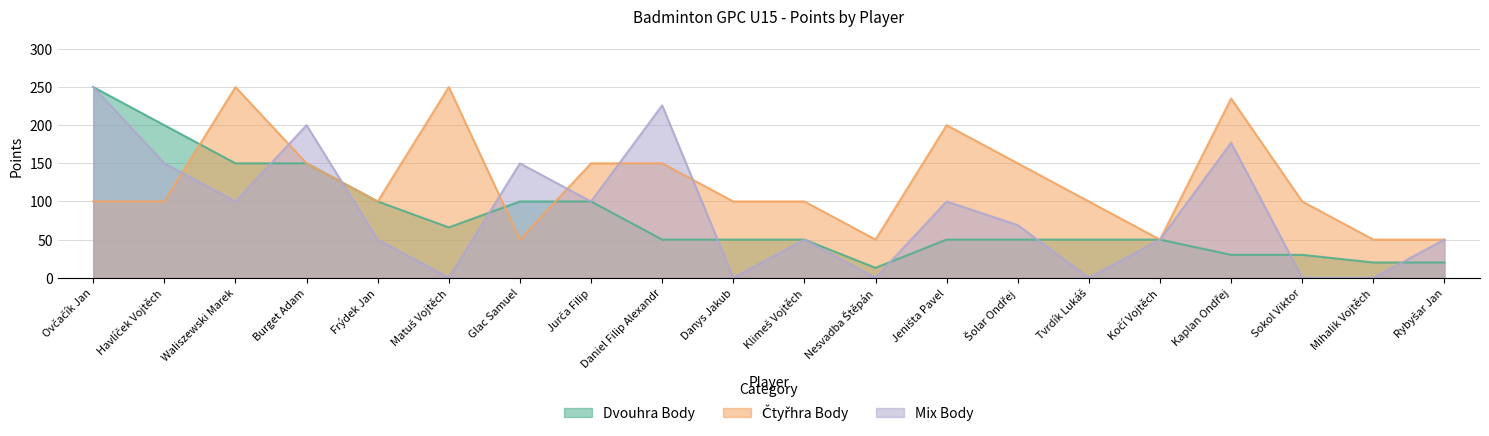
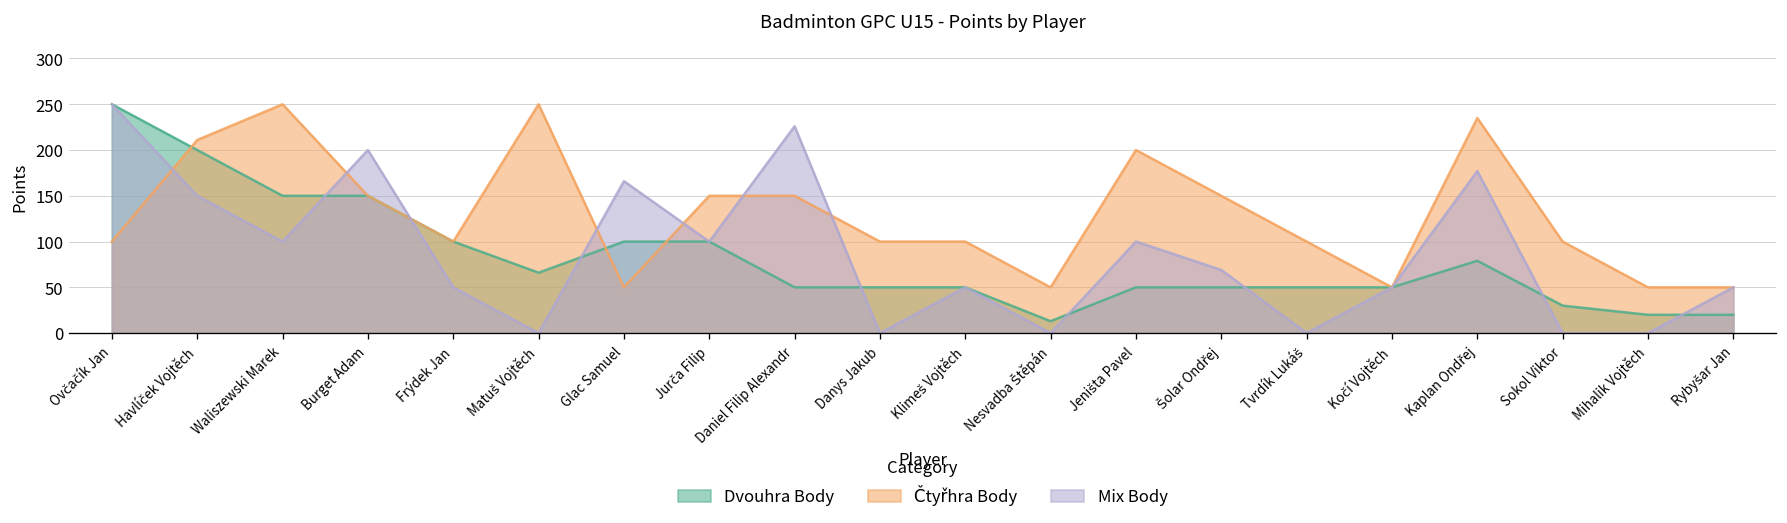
Čtyřhra Body, Havlíček Vojtěch: 100 -> 210
Mix Body, Glac Samuel: 150 -> 170
Dvouhra Body, Kaplan Ondřej: 30 -> 80
